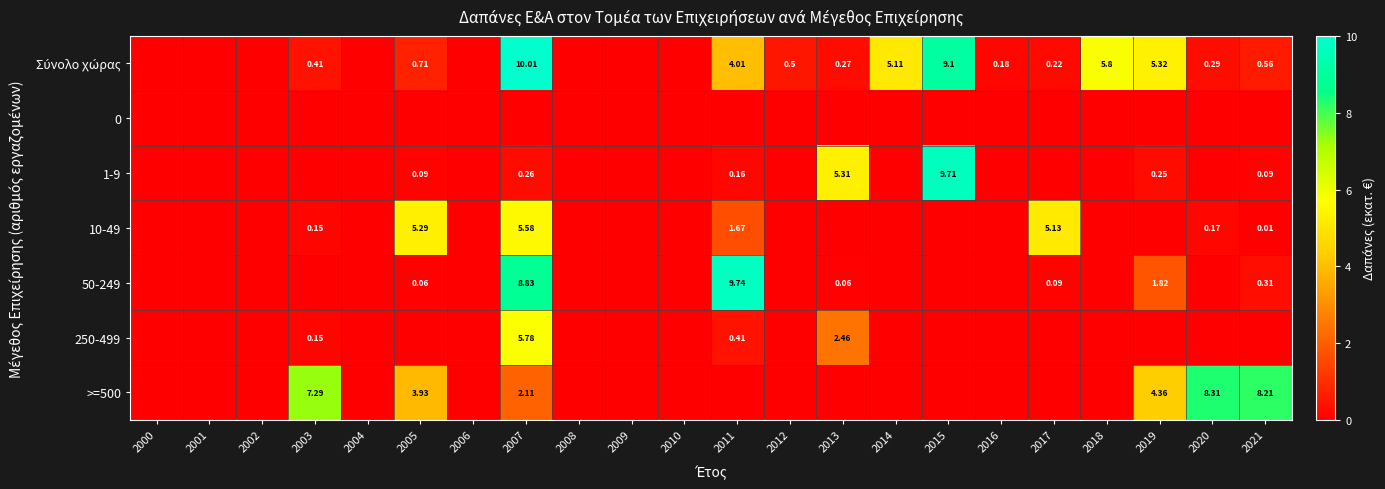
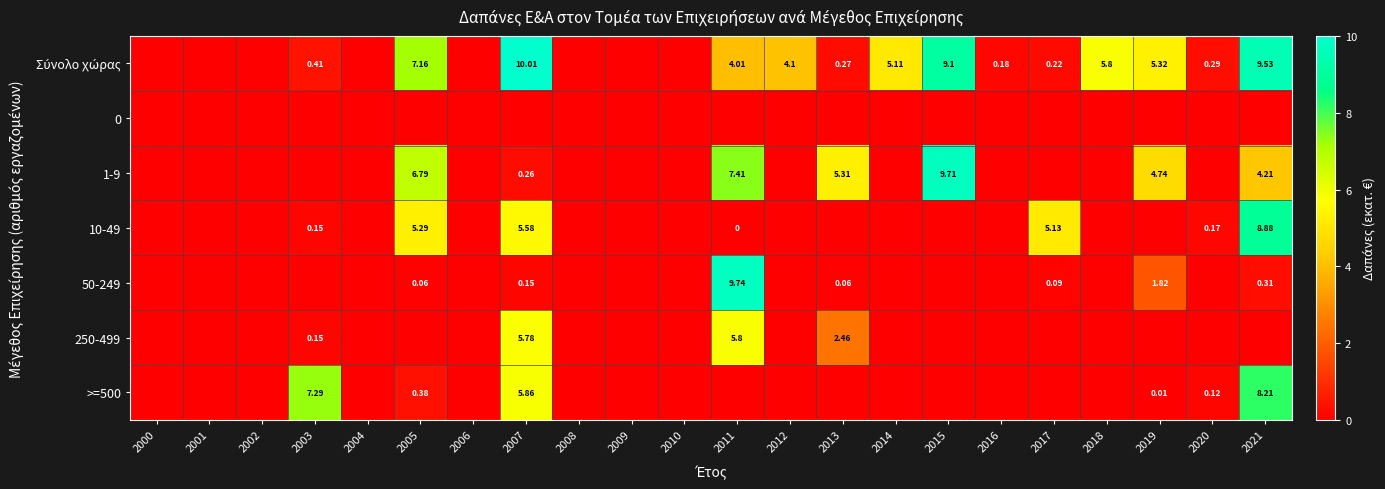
Σύνολο χώρας, 2005: 0.71 -> 7.16
Σύνολο χώρας, 2012: 0.5 -> 4.1
Σύνολο χώρας, 2021: 0.56 -> 9.53
1-9, 2005: 0.09 -> 6.79
1-9, 2011: 0.16 -> 7.41
1-9, 2019: 0.25 -> 4.74
1-9, 2021: 0.09 -> 4.21
10-49, 2011: 1.67 -> 0
10-49, 2021: 0.01 -> 8.88
50-249, 2007: 8.83 -> 0.15
250-499, 2011: 0.41 -> 5.8
>=500, 2005: 3.93 -> 0.38
>=500, 2007: 2.11 -> 5.86
>=500, 2019: 4.36 -> 0.01
>=500, 2020: 8.31 -> 0.12
